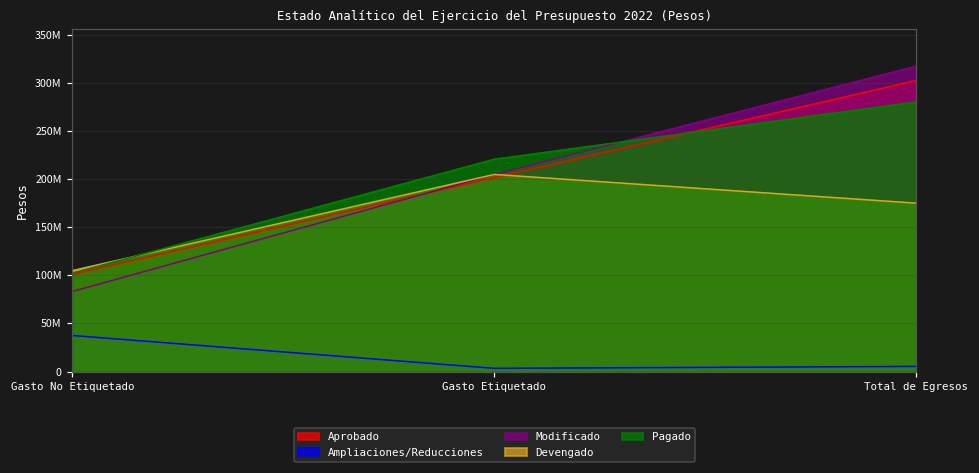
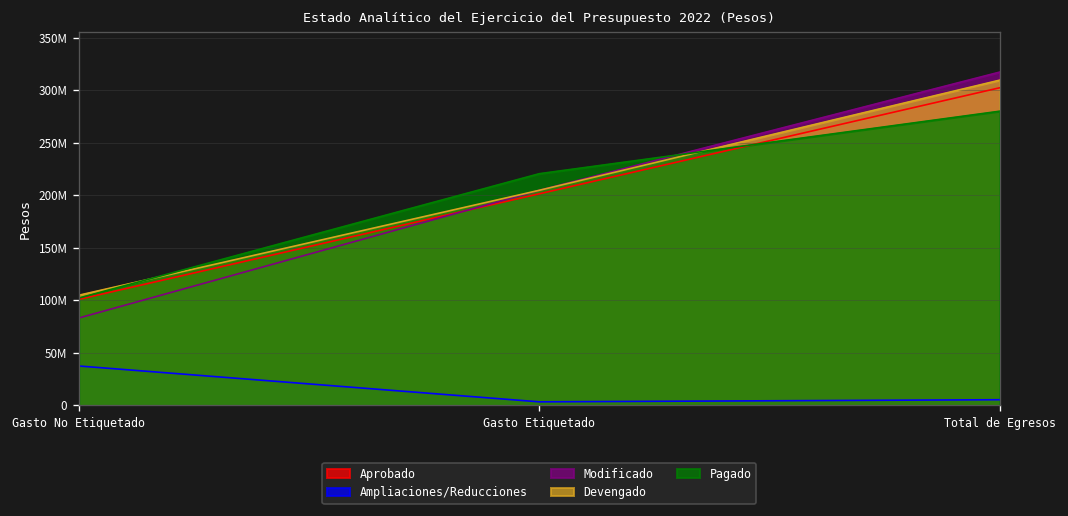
Devengado, Total de Egresos: 170000000 -> 310000000
